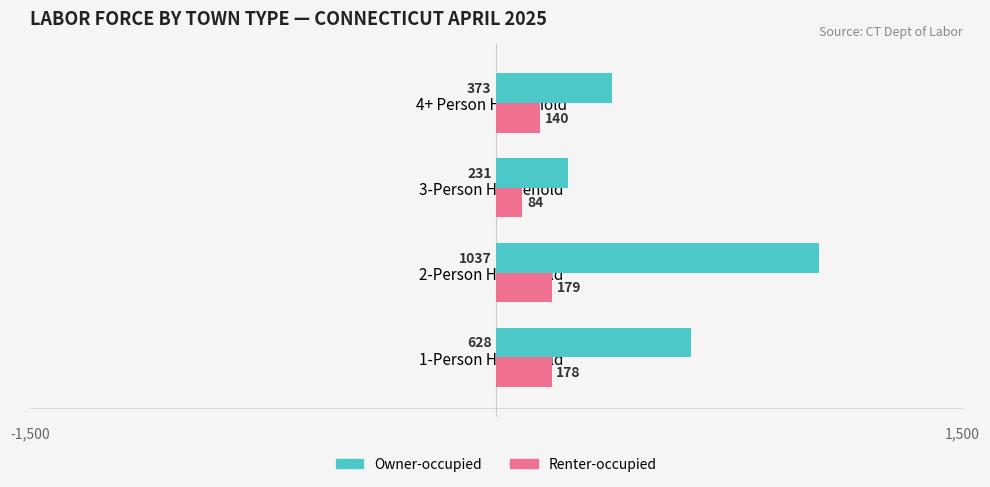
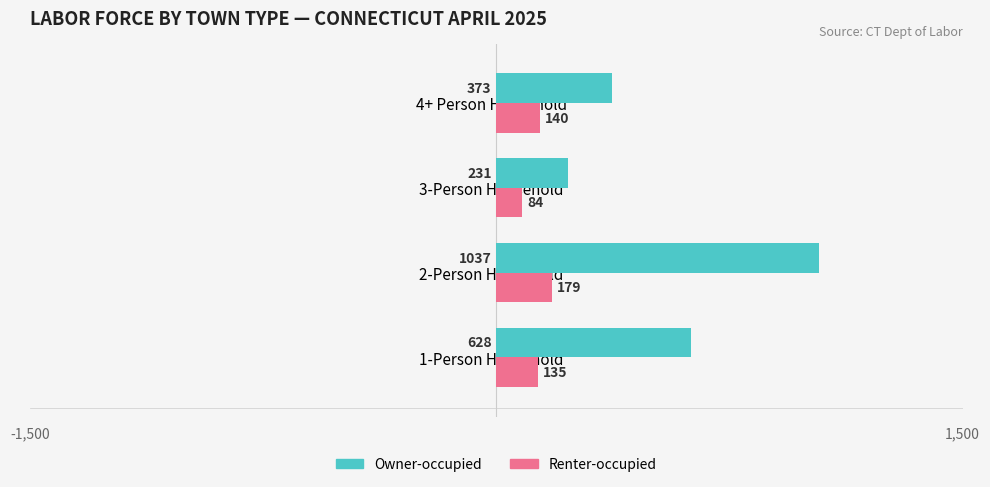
Renter-occupied, 1-Person Household: 178 -> 135
